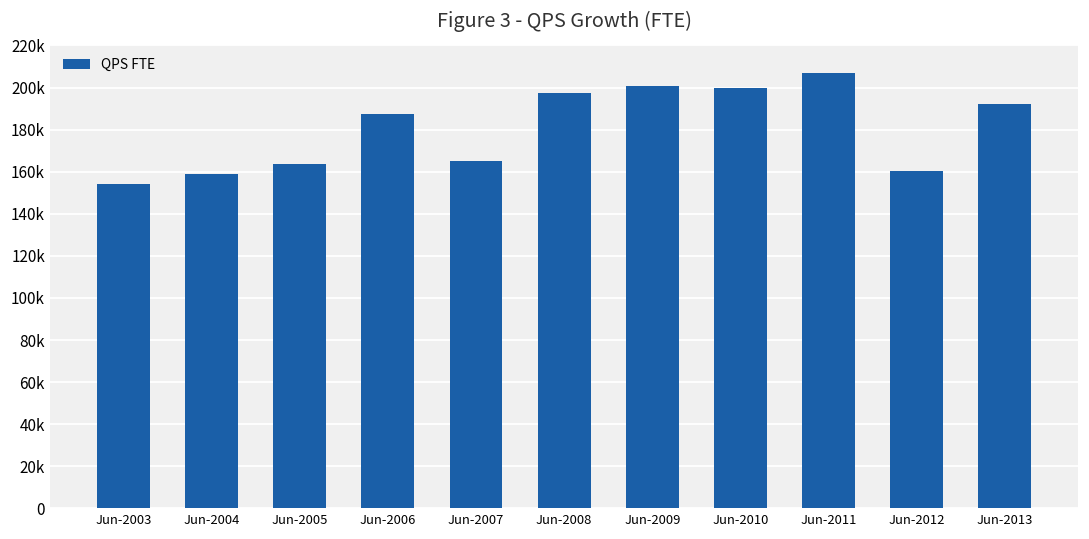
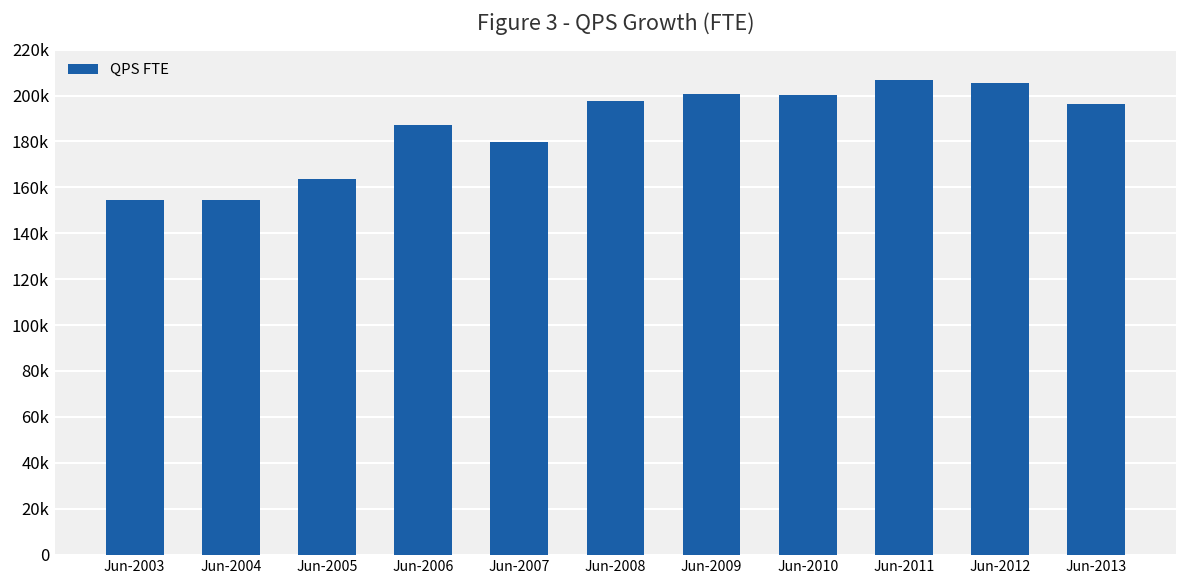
Jun-2004: 159000 -> 155000
Jun-2007: 165000 -> 180000
Jun-2012: 160000 -> 205000
Jun-2013: 192000 -> 196000
